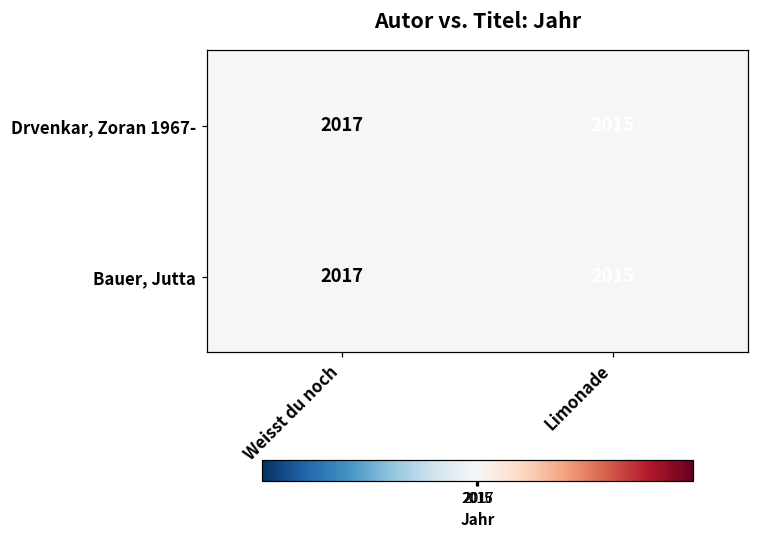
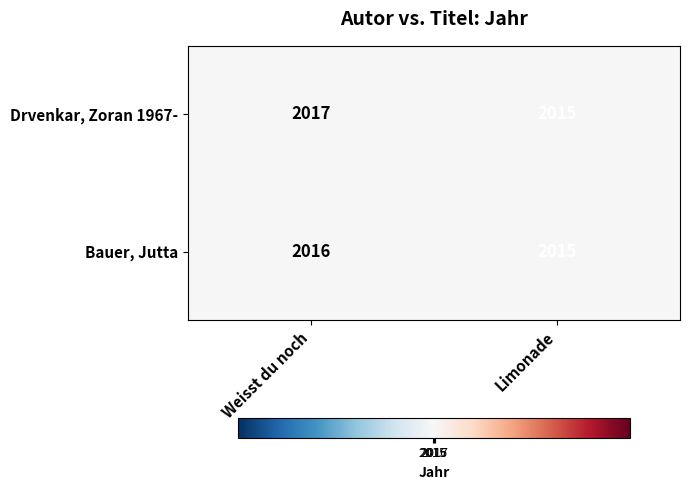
Bauer, Jutta, Weisst du noch: 2017 -> 2016
